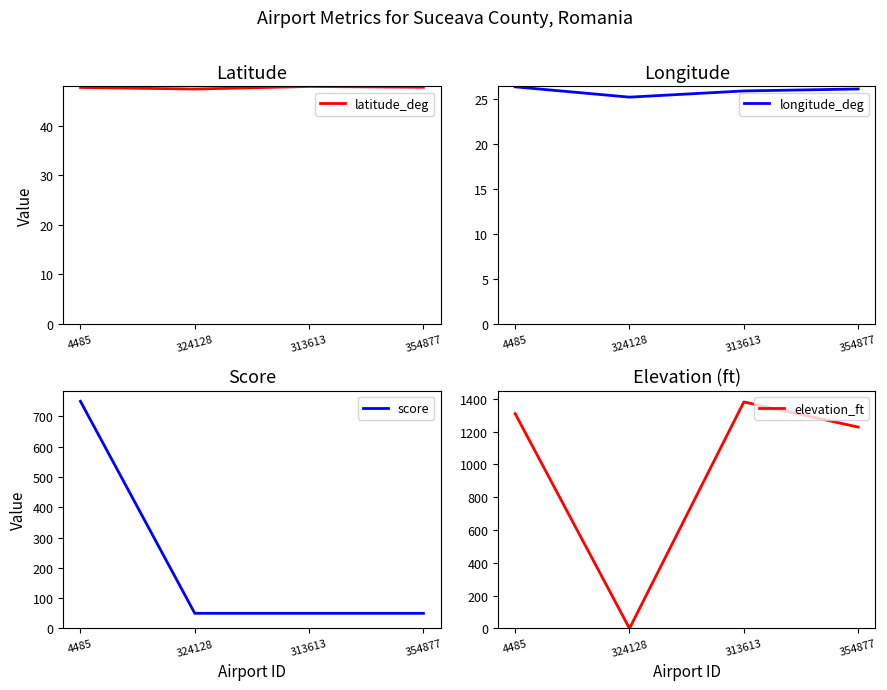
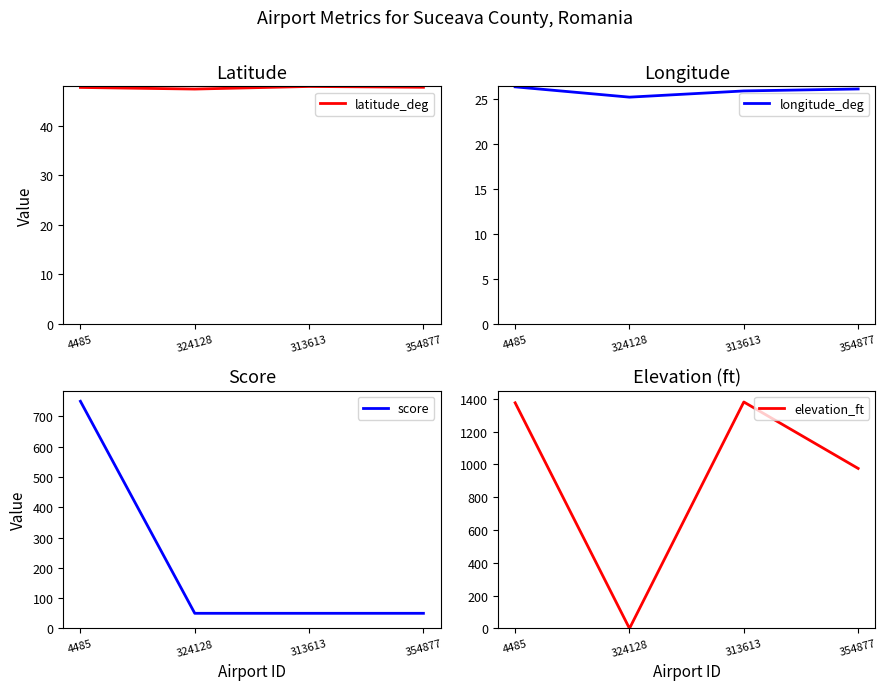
Elevation (ft), 4485: 1310 -> 1380
Elevation (ft), 354877: 1230 -> 980
